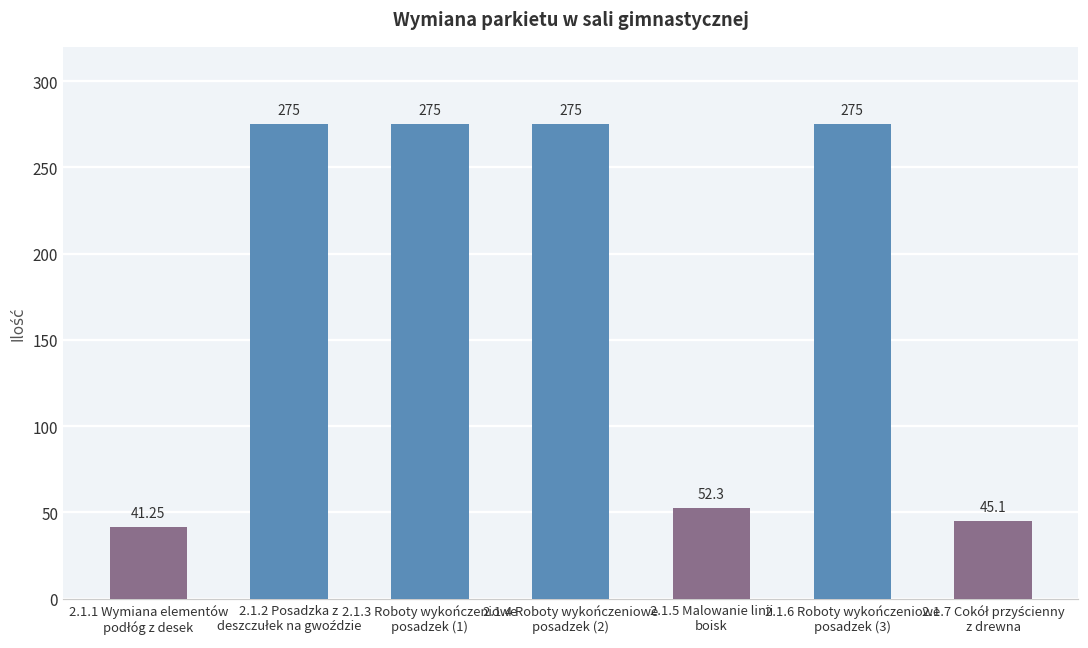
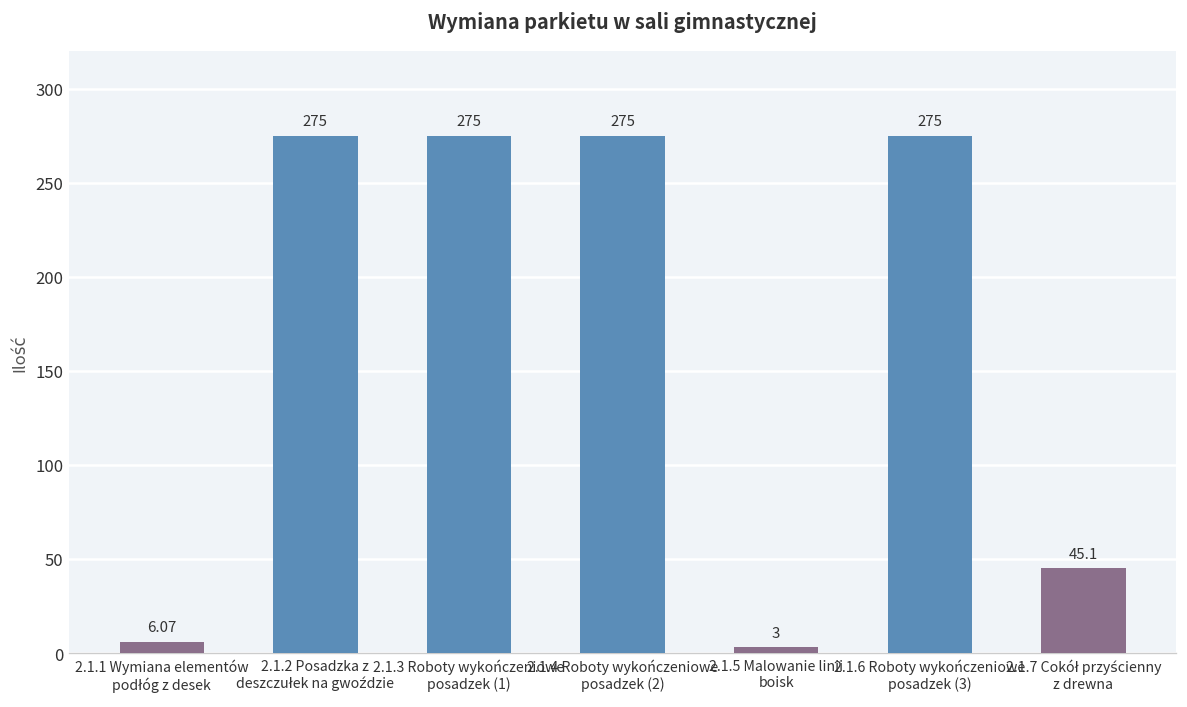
2.1.1 Wymiana elementów podłóg z desek: 41.25 -> 6.07
2.1.5 Malowanie linii boisk: 52.3 -> 3
